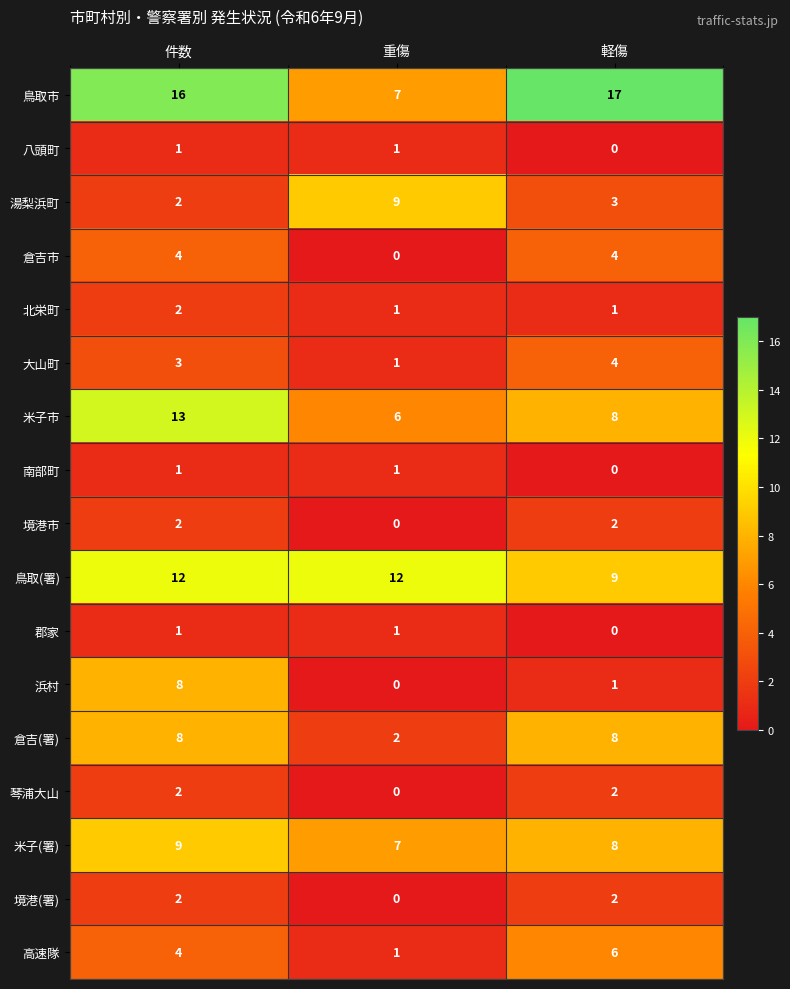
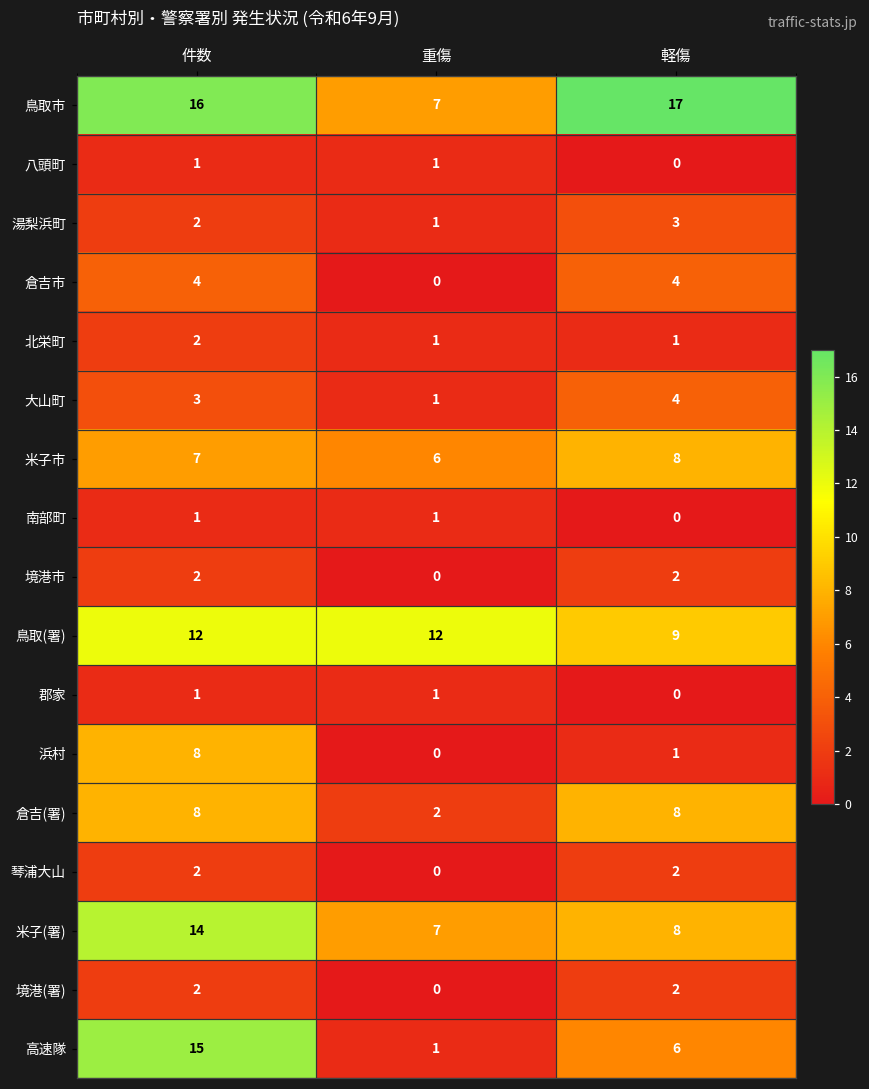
湯梨浜町, 重傷: 9 -> 1
米子市, 件数: 13 -> 7
米子(署), 件数: 9 -> 14
高速隊, 件数: 4 -> 15
